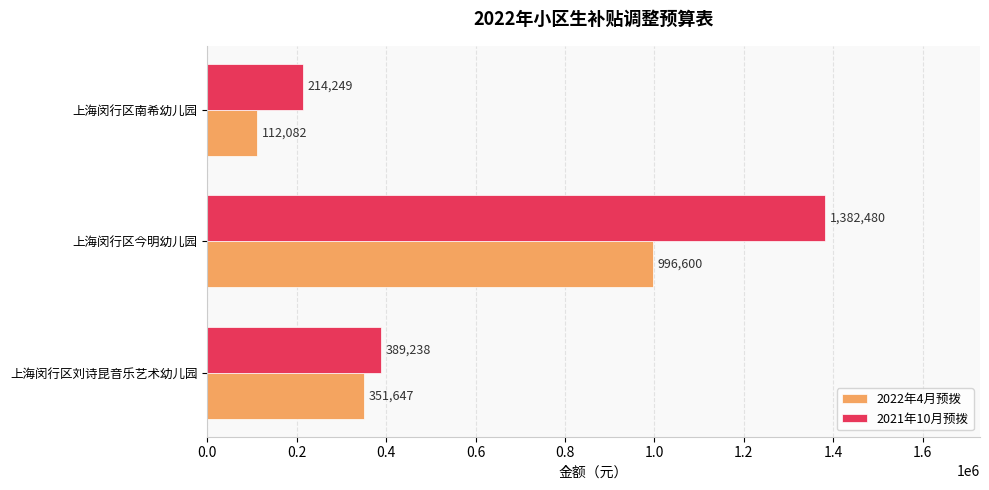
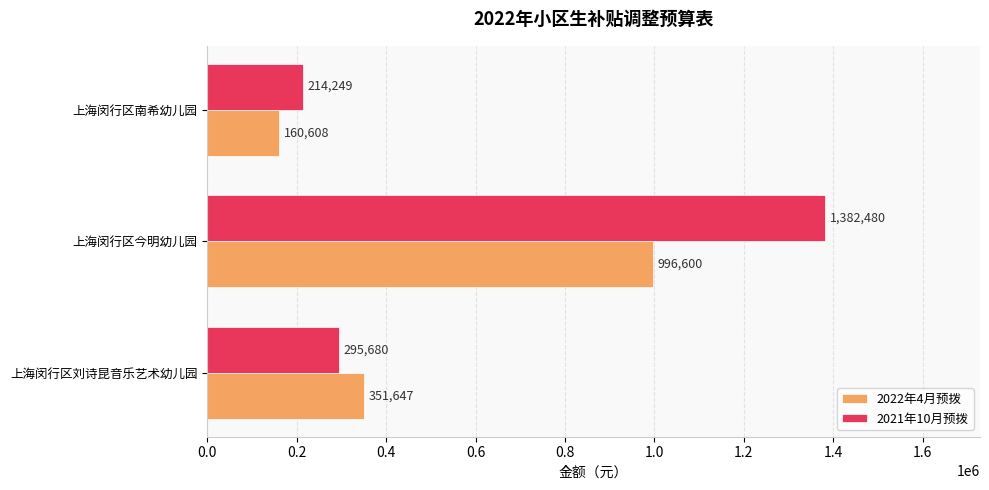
2022年4月预拨, 上海闵行区南希幼儿园: 112,082 -> 160,608
2021年10月预拨, 上海闵行区刘诗昆音乐艺术幼儿园: 389,238 -> 295,680
